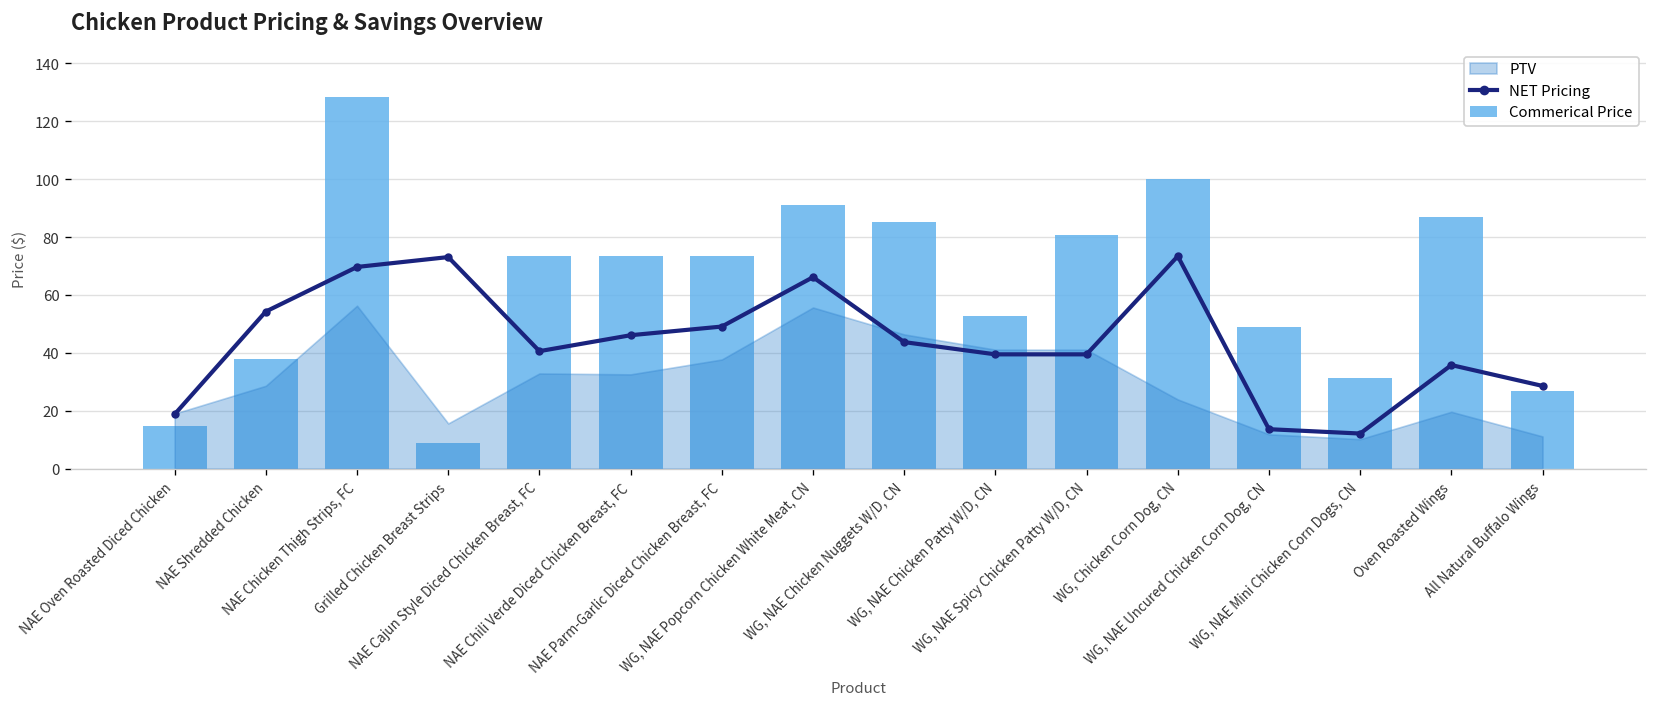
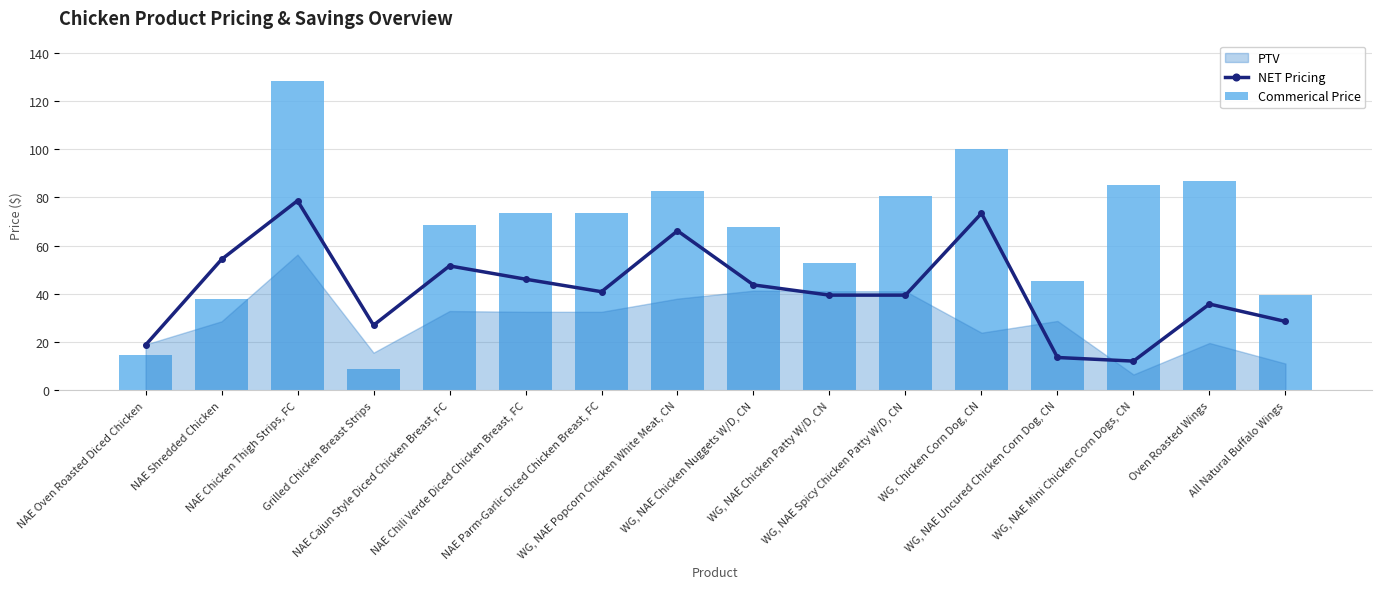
NET Pricing, NAE Chicken Thigh Strips, FC: 70 -> 79
NET Pricing, Grilled Chicken Breast Strips: 73 -> 27
NET Pricing, NAE Cajun Style Diced Chicken Breast, FC: 41 -> 52
Commerical Price, NAE Cajun Style Diced Chicken Breast, FC: 73 -> 68
NET Pricing, NAE Parm-Garlic Diced Chicken Breast, FC: 49 -> 41
PTV, NAE Parm-Garlic Diced Chicken Breast, FC: 38 -> 33
Commerical Price, WG, NAE Popcorn Chicken White Meat, CN: 91 -> 83
PTV, WG, NAE Popcorn Chicken White Meat, CN: 56 -> 38
Commerical Price, WG, NAE Chicken Nuggets W/D, CN: 85 -> 68
PTV, WG, NAE Chicken Nuggets W/D, CN: 46 -> 41
Commerical Price, WG, NAE Uncured Chicken Corn Dog, CN: 49 -> 46
PTV, WG, NAE Uncured Chicken Corn Dog, CN: 12 -> 29
Commerical Price, WG, NAE Mini Chicken Corn Dogs, CN: 31 -> 85
PTV, WG, NAE Mini Chicken Corn Dogs, CN: 10 -> 7
Commerical Price, All Natural Buffalo Wings: 27 -> 40
